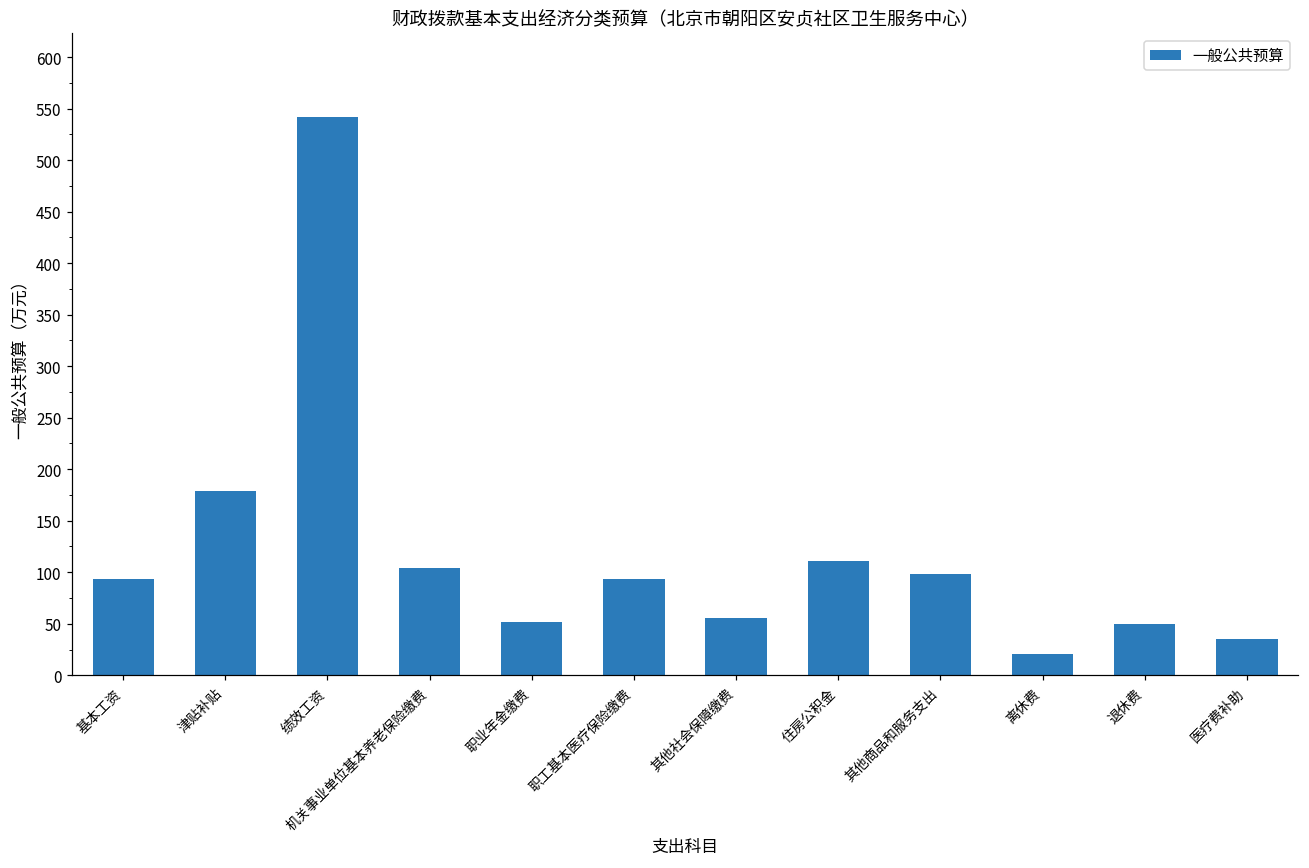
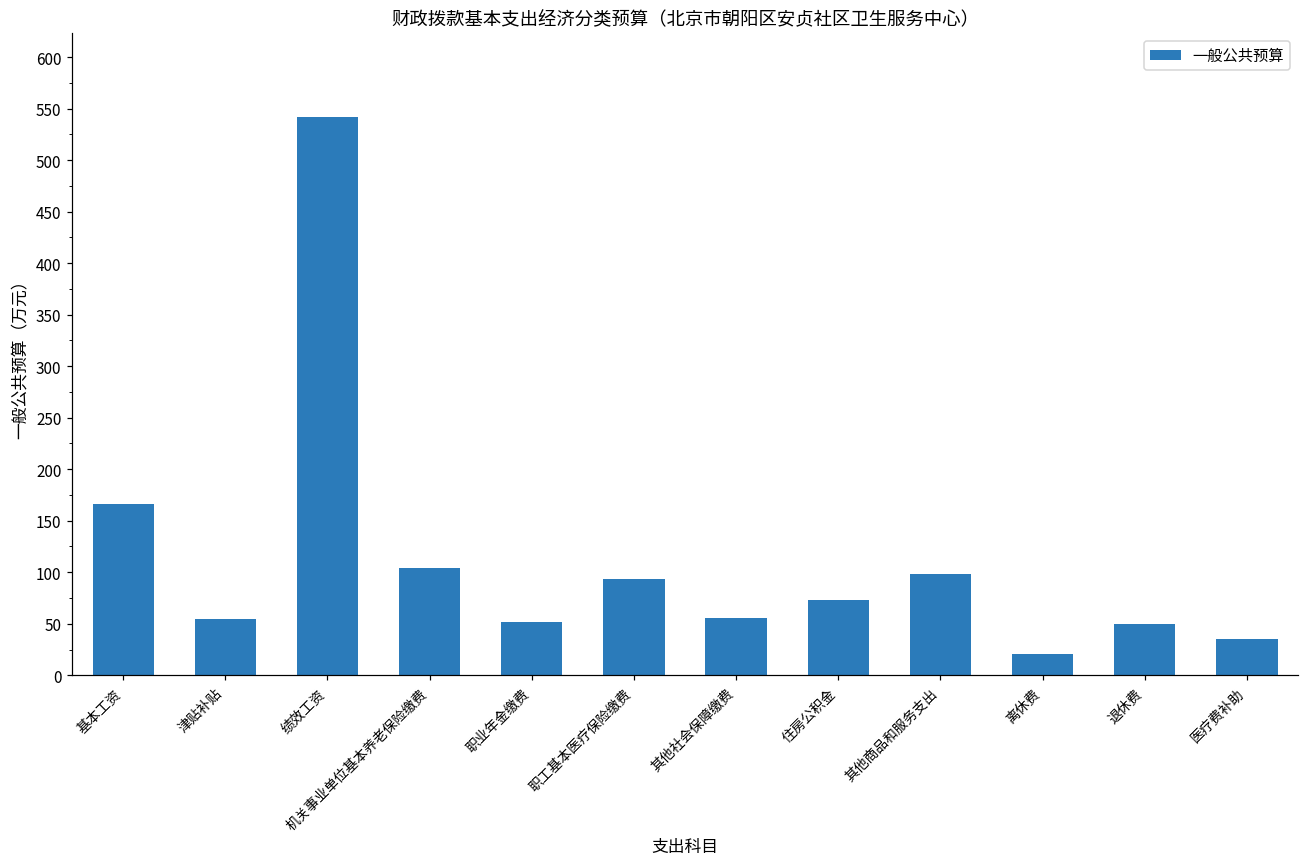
基本工资: 90 -> 170
津贴补贴: 180 -> 60
住房公积金: 110 -> 70
